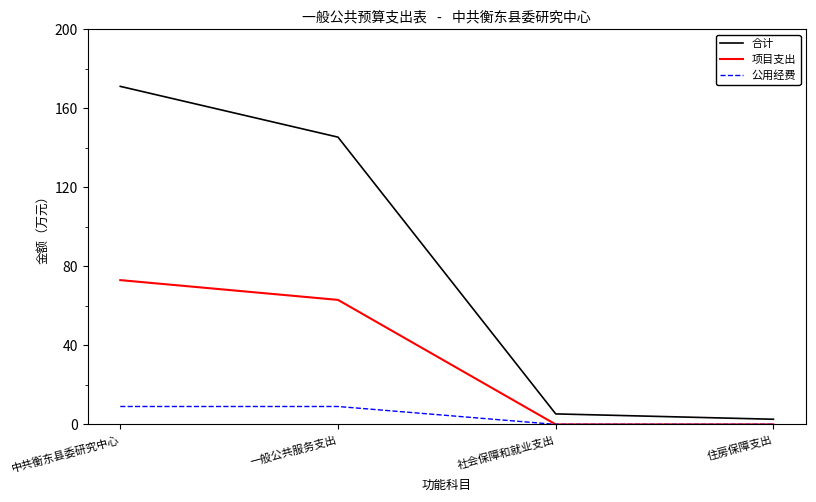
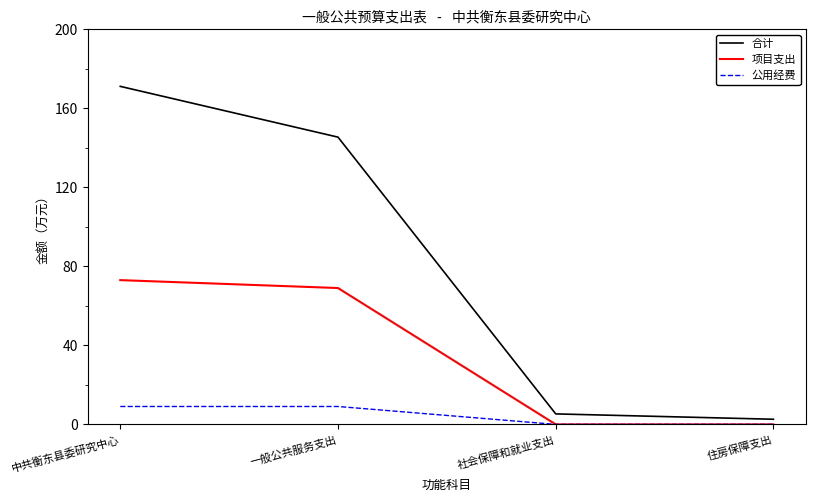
项目支出, 一般公共服务支出: 63 -> 69
